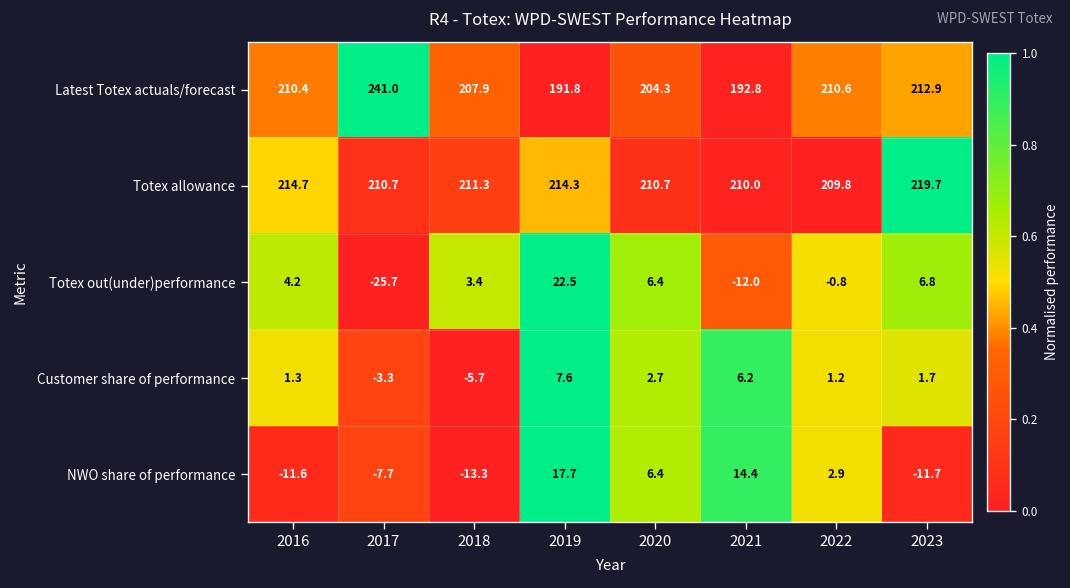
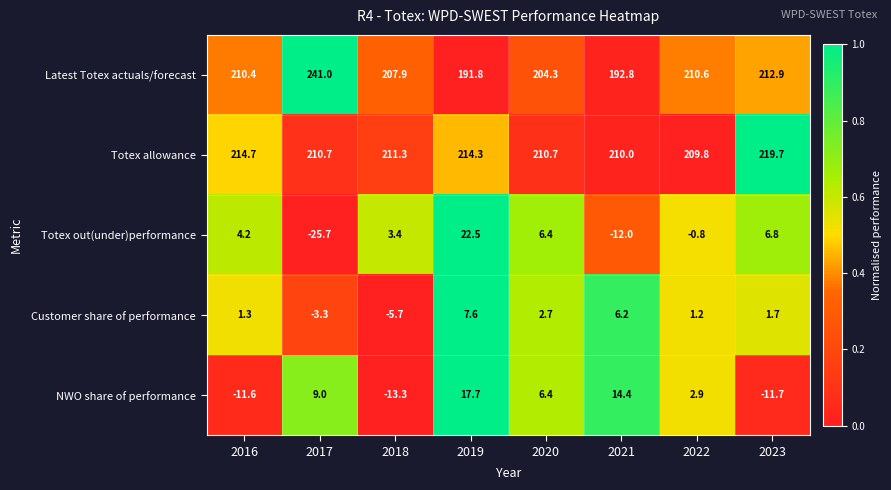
NWO share of performance, 2017: -7.7 -> 9.0
